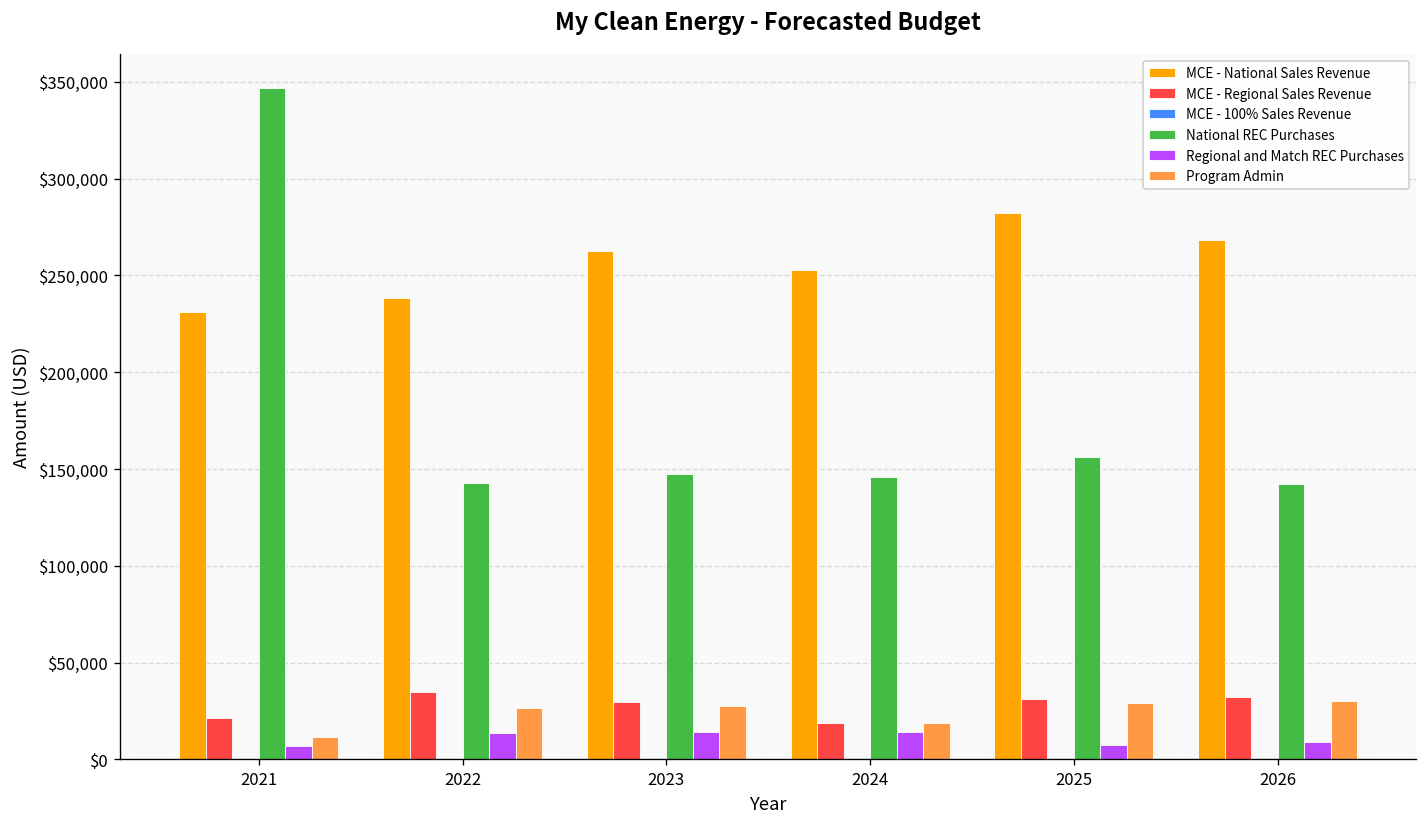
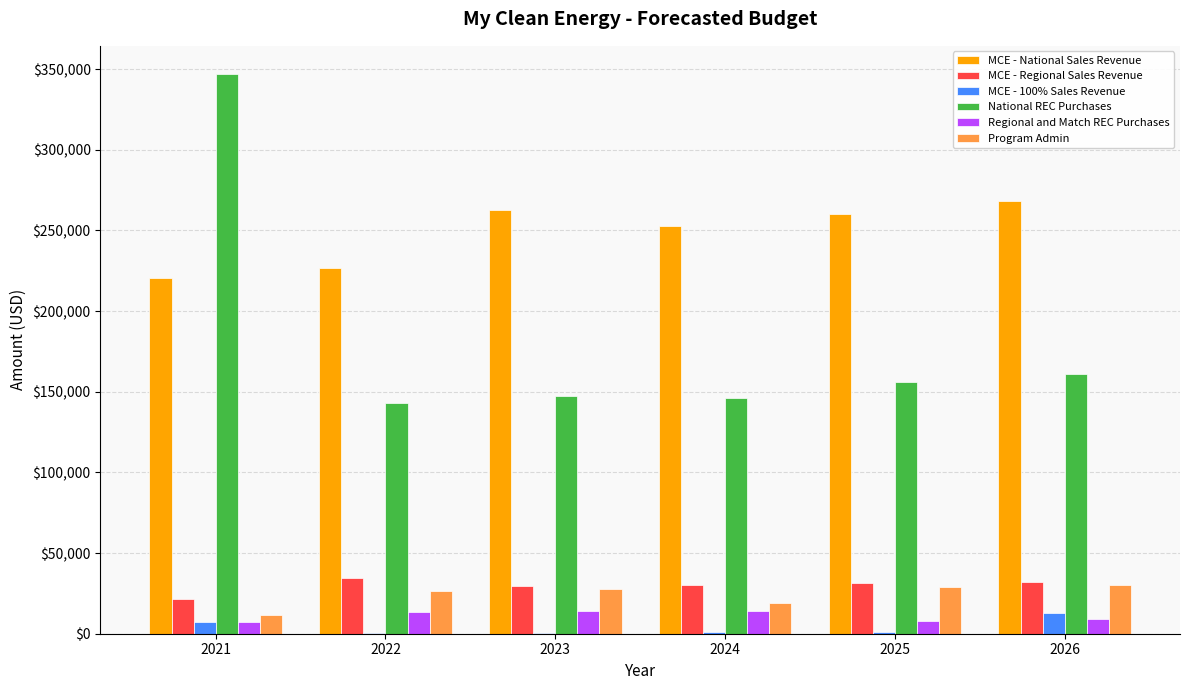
MCE - National Sales Revenue, 2021: $231,000 -> $220,000
MCE - 100% Sales Revenue, 2021: $1,000 -> $7,000
MCE - National Sales Revenue, 2022: $238,000 -> $227,000
MCE - Regional Sales Revenue, 2024: $19,000 -> $30,000
MCE - National Sales Revenue, 2025: $282,000 -> $260,000
MCE - 100% Sales Revenue, 2026: $1,000 -> $13,000
National REC Purchases, 2026: $142,000 -> $161,000
